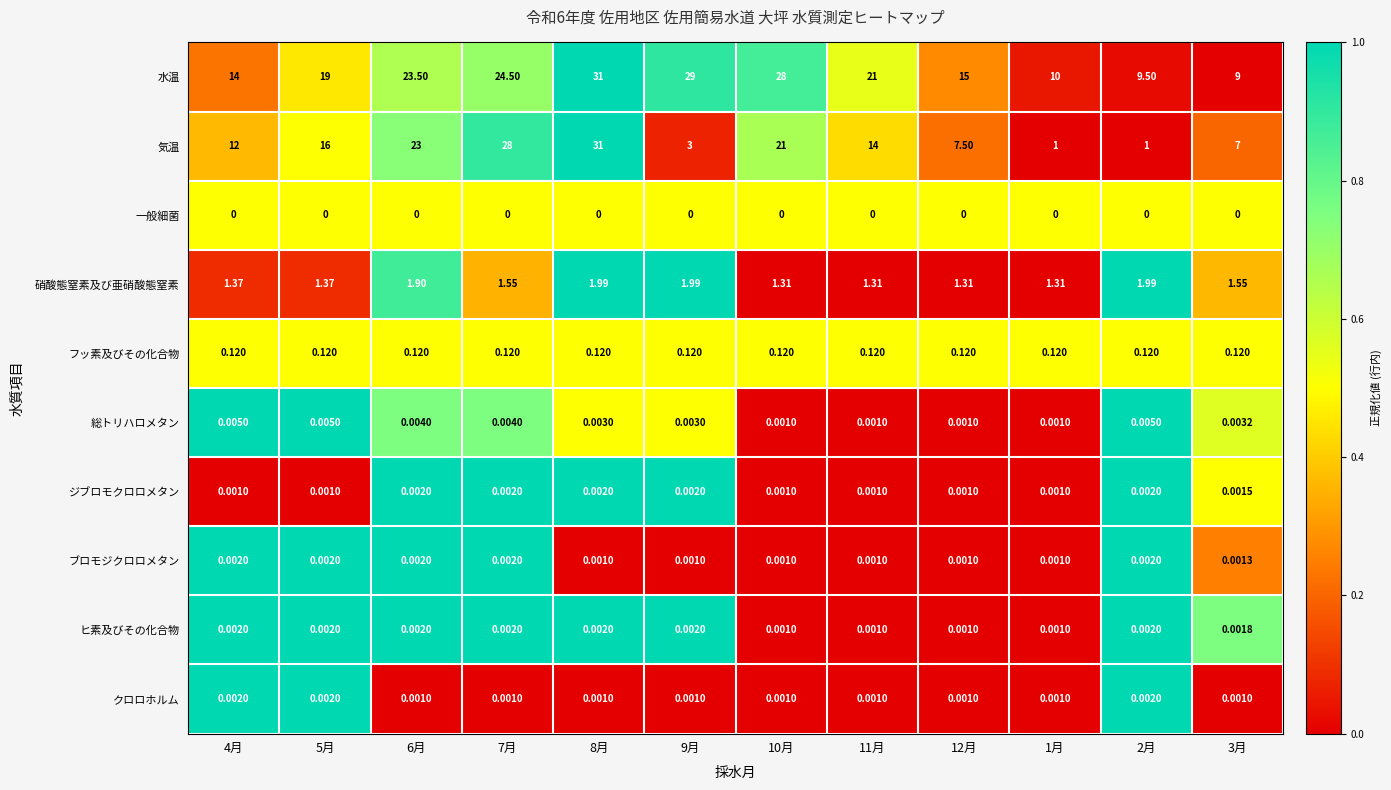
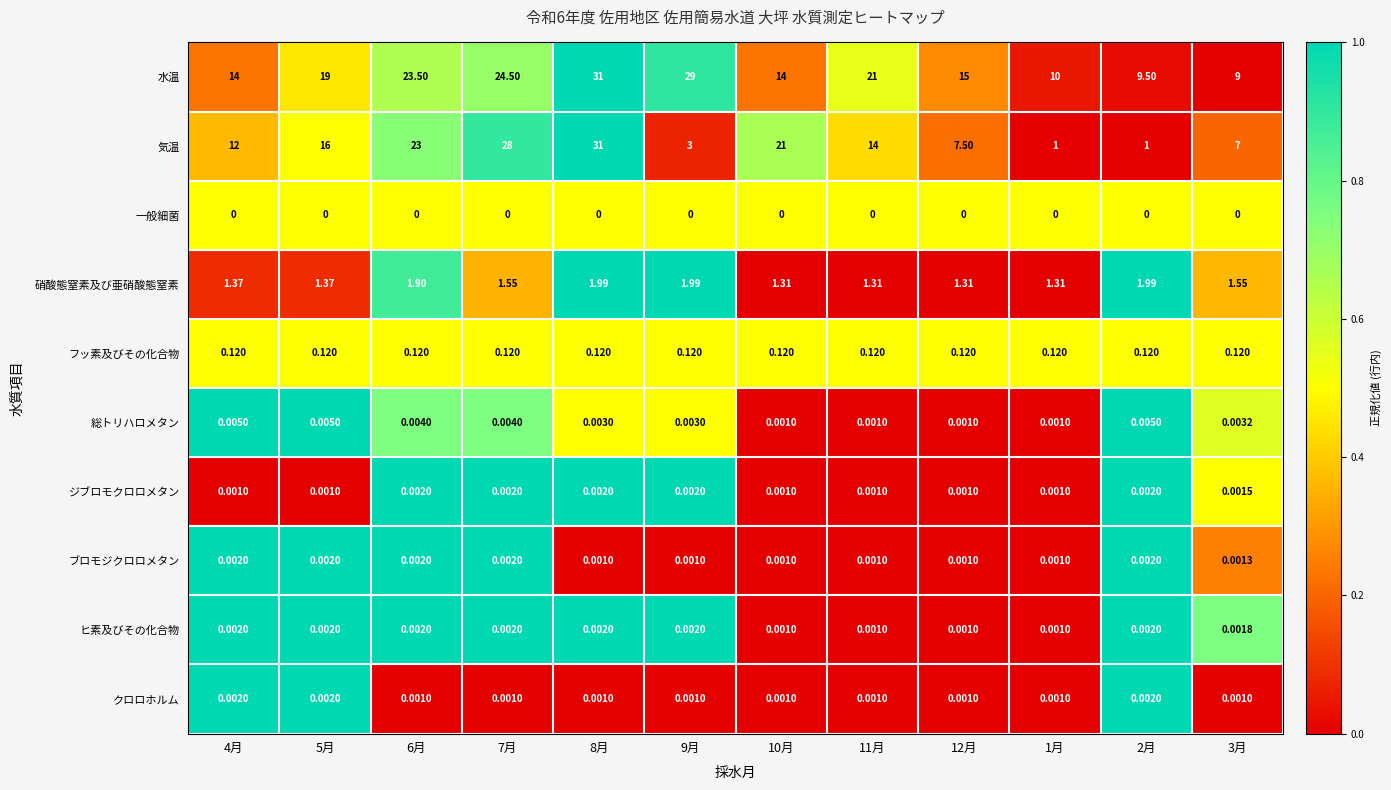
水温, 10月: 28 -> 14
